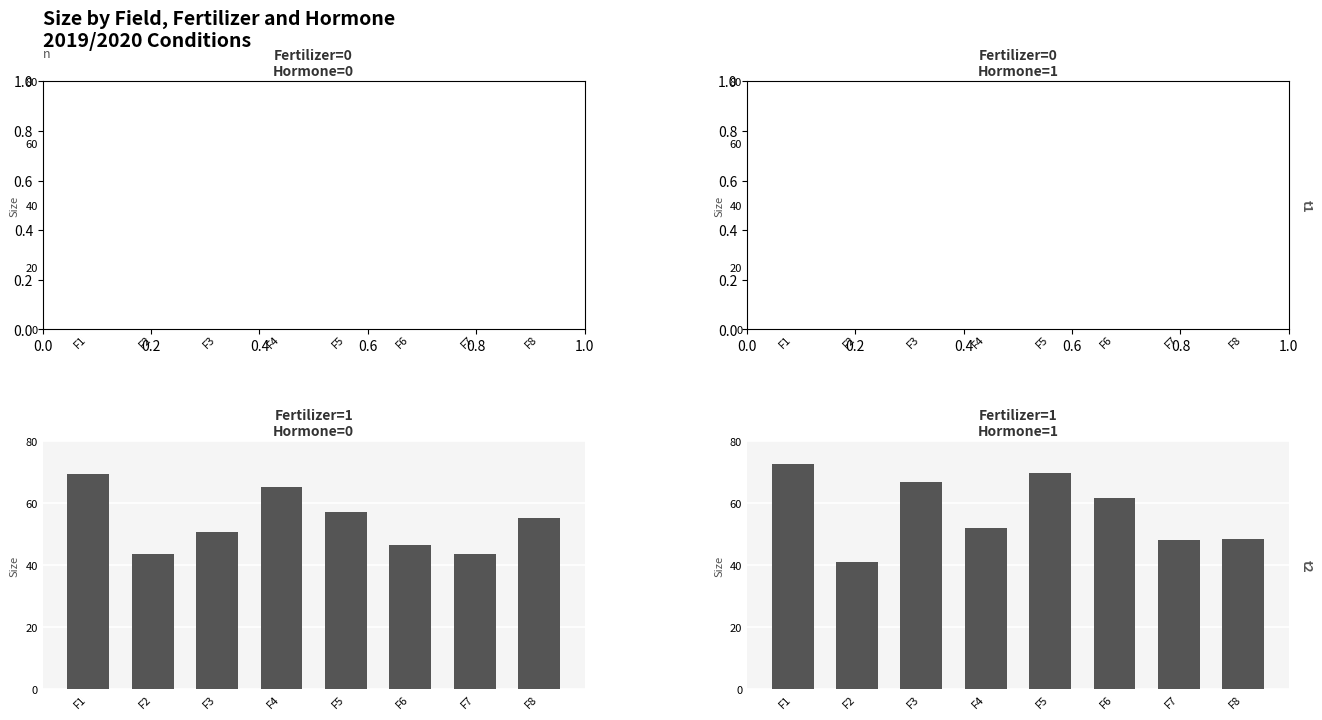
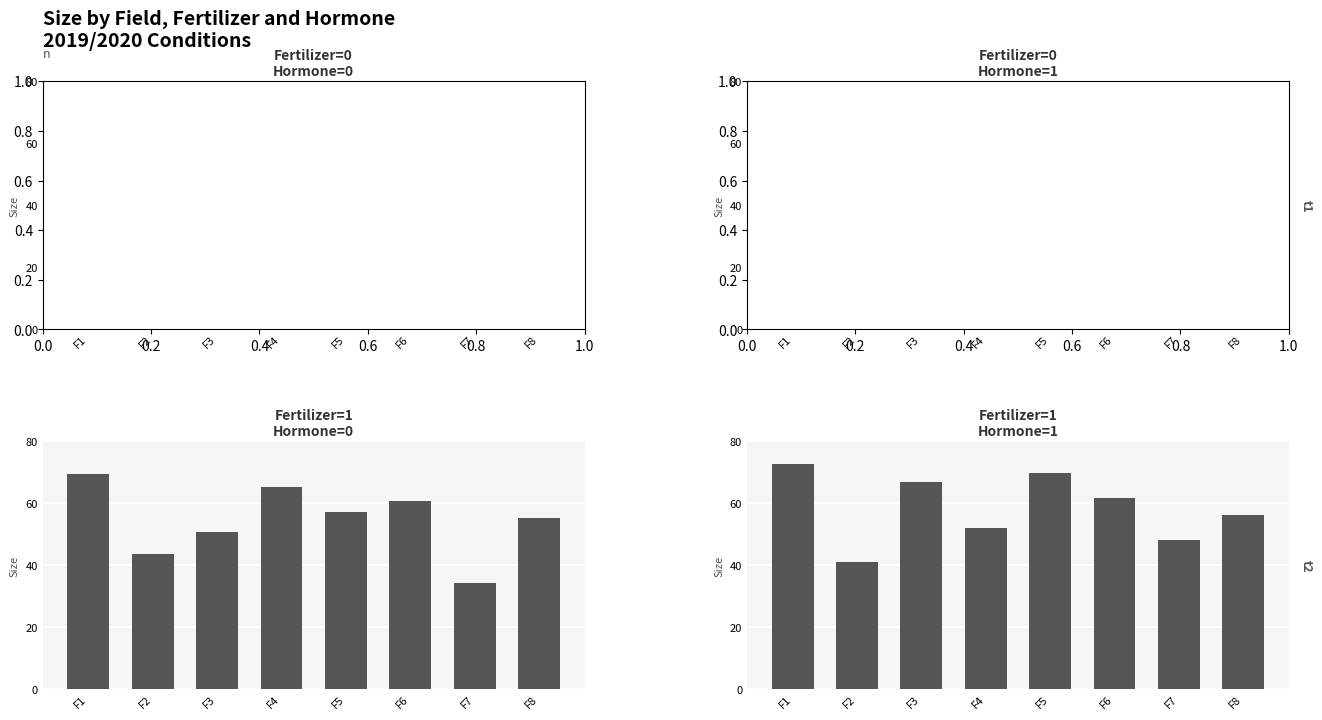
Fertilizer=1 Hormone=0, F6: 47 -> 61
Fertilizer=1 Hormone=0, F7: 44 -> 34
Fertilizer=1 Hormone=1, F8: 48 -> 56
